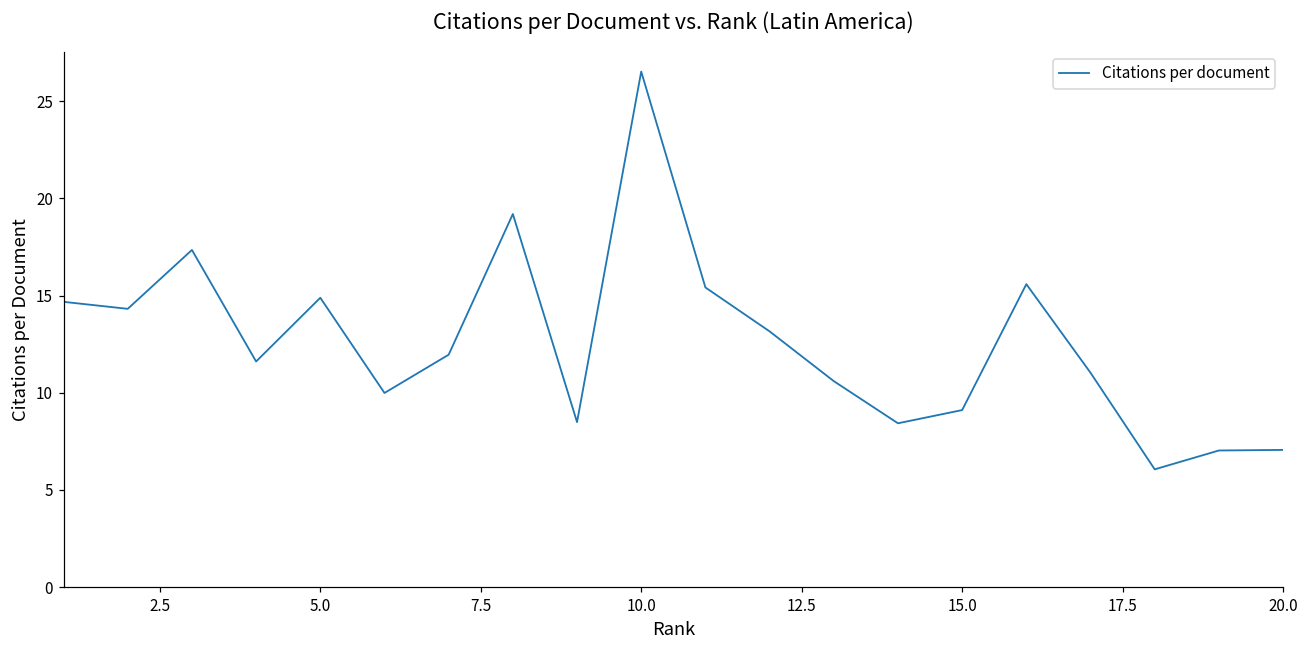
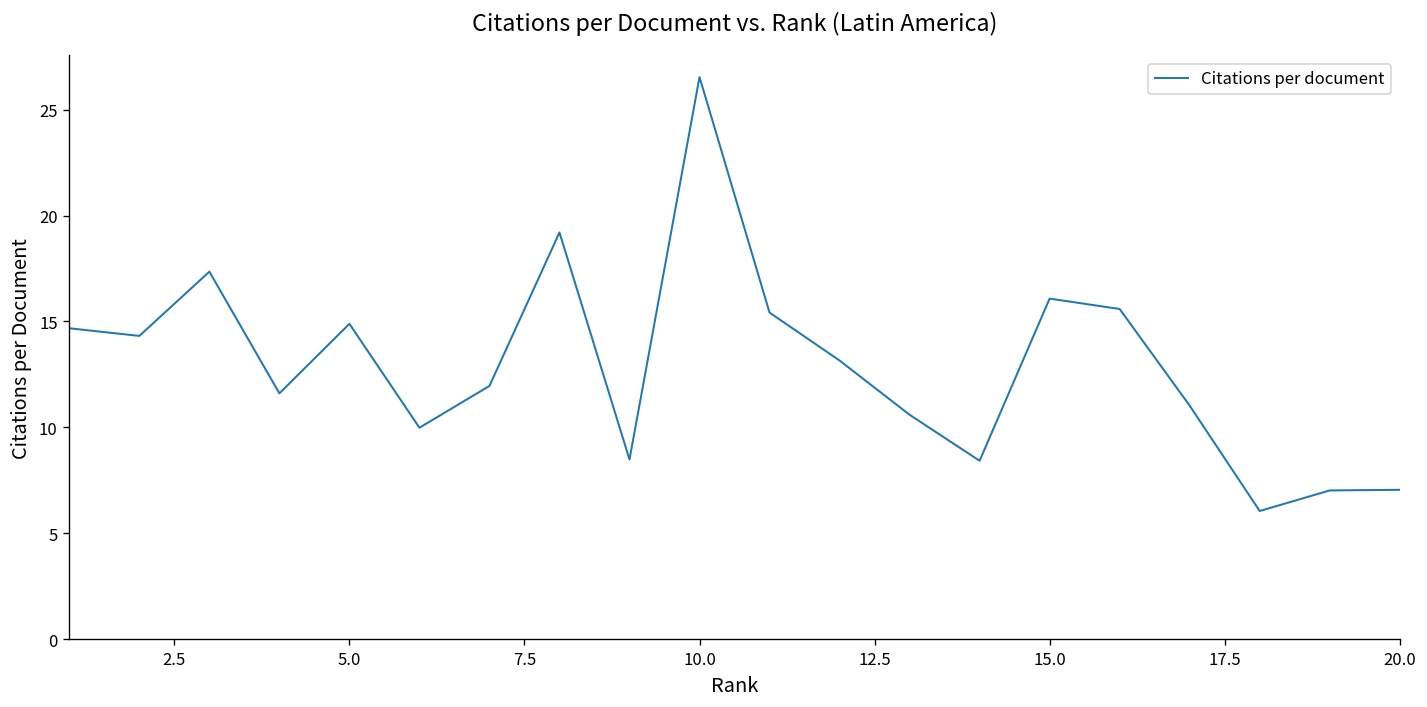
15.0: 9.1 -> 16.1
